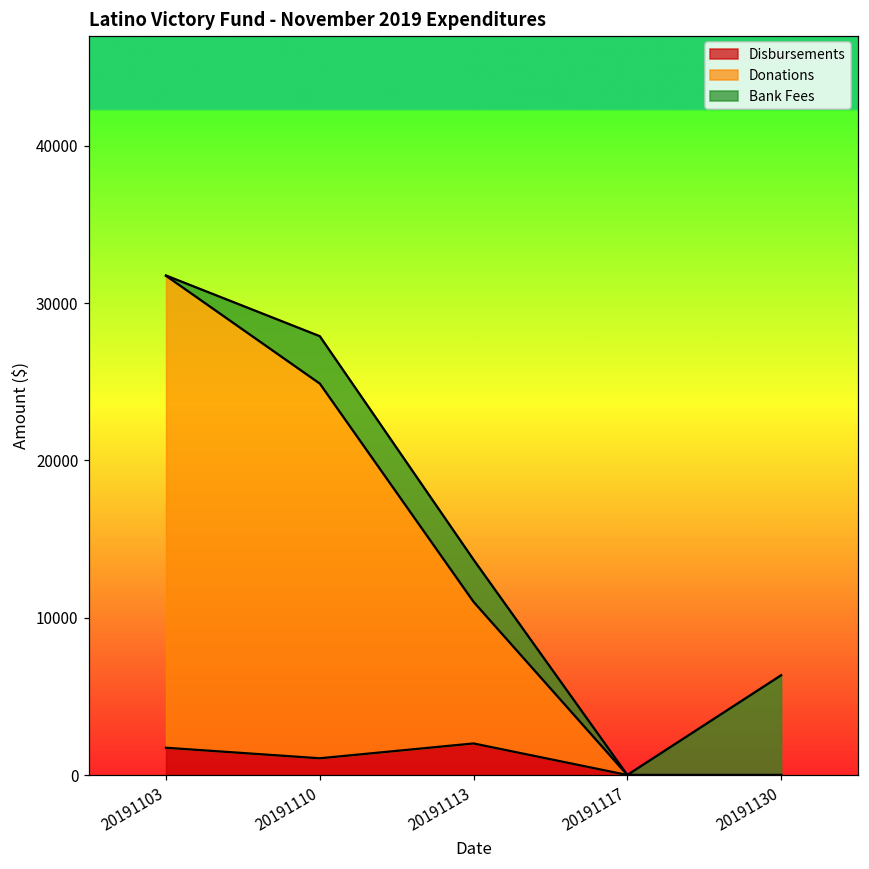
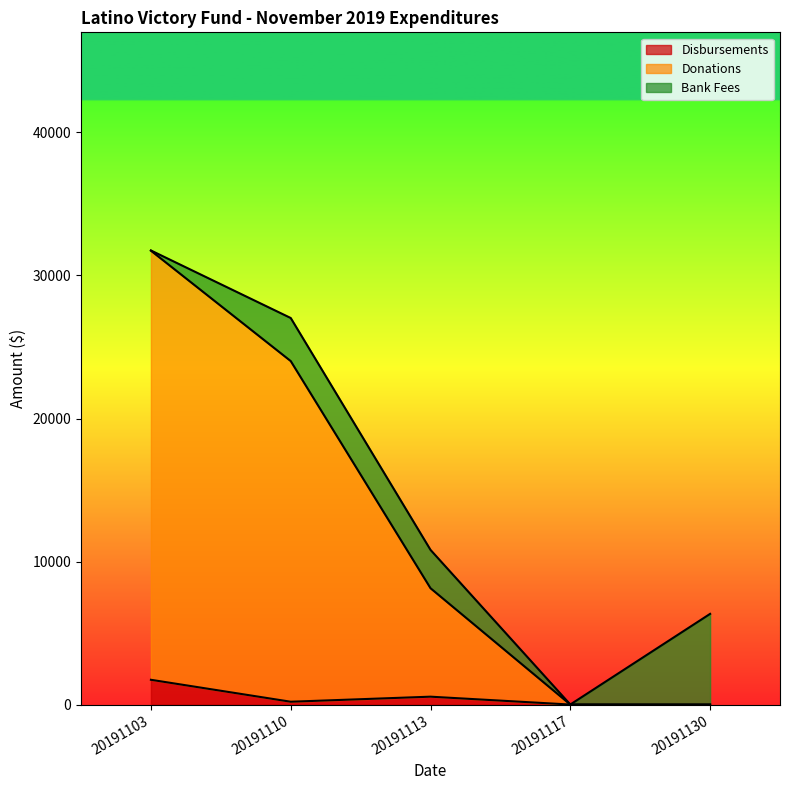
Disbursements, 20191110: 1100 -> 200
Disbursements, 20191113: 2000 -> 600
Donations, 20191113: 9000 -> 7600
